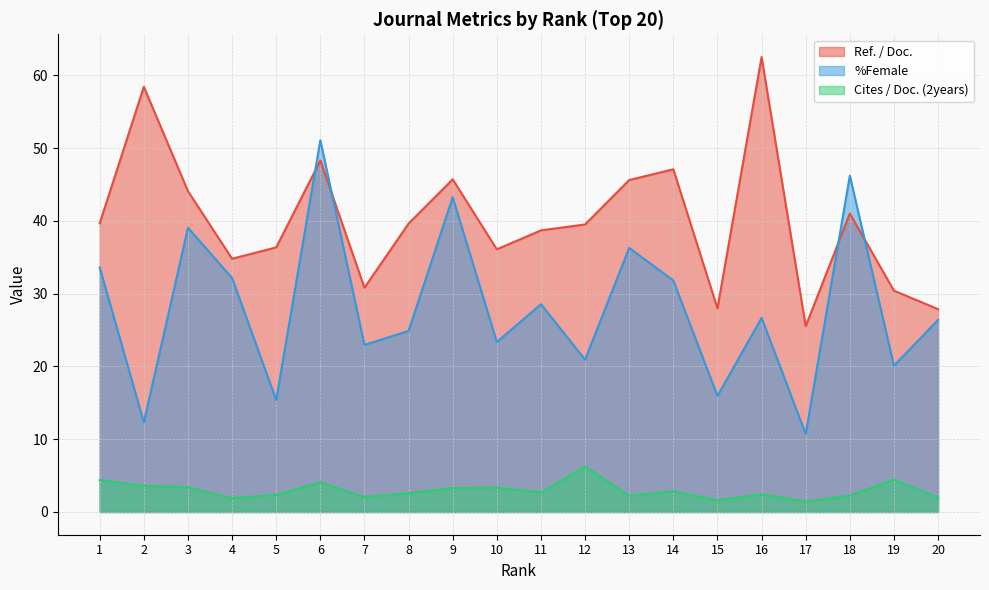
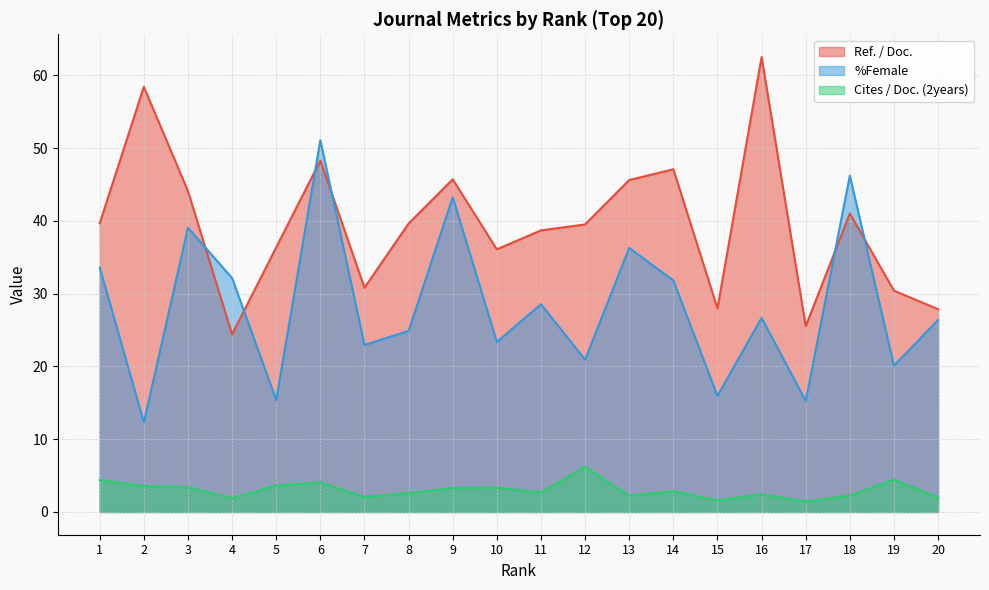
Ref. / Doc., 4: 35 -> 24
Cites / Doc. (2years), 5: 2 -> 4
%Female, 17: 11 -> 15
